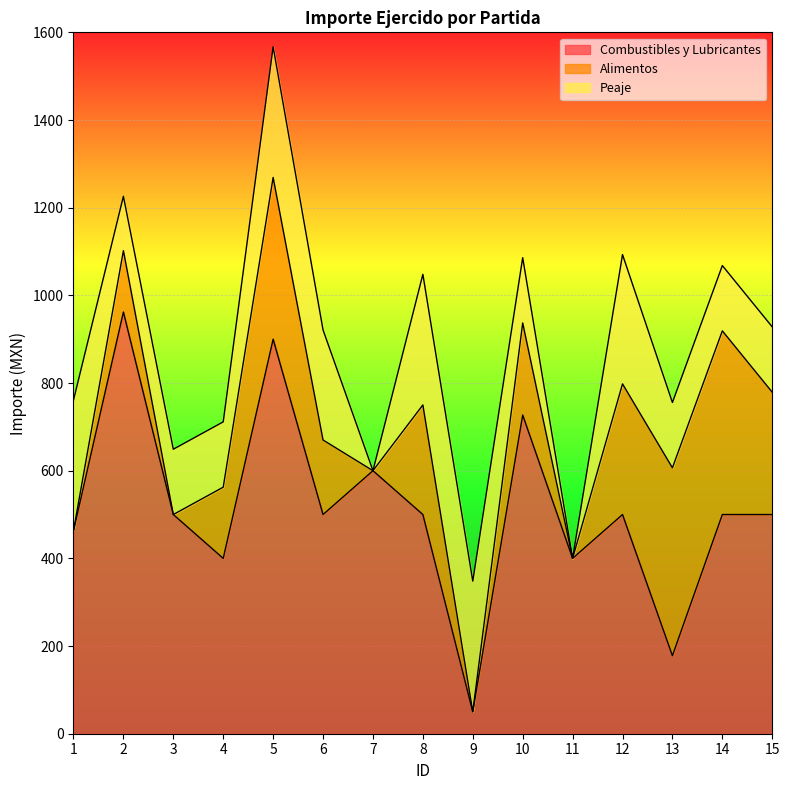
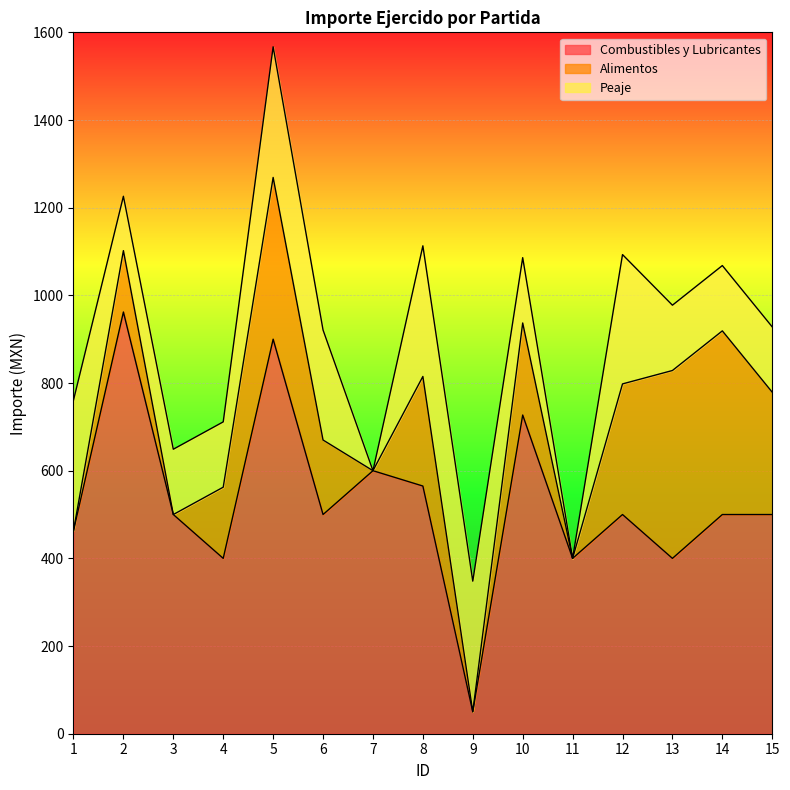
Combustibles y Lubricantes, 8: 500 -> 570
Combustibles y Lubricantes, 13: 180 -> 400
